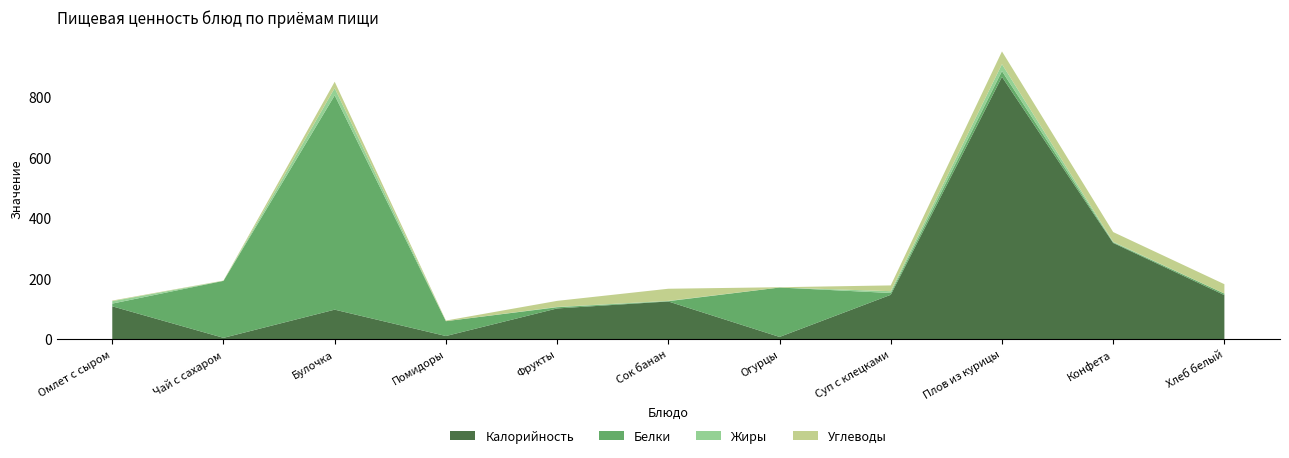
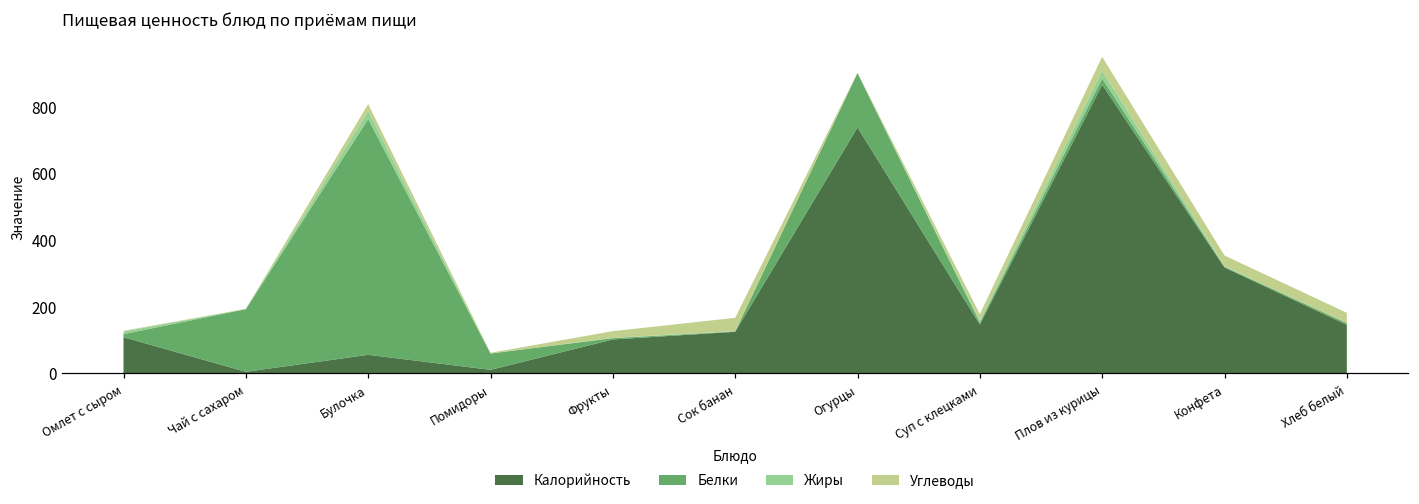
Калорийность, Булочка: 100 -> 60
Калорийность, Огурцы: 10 -> 740
